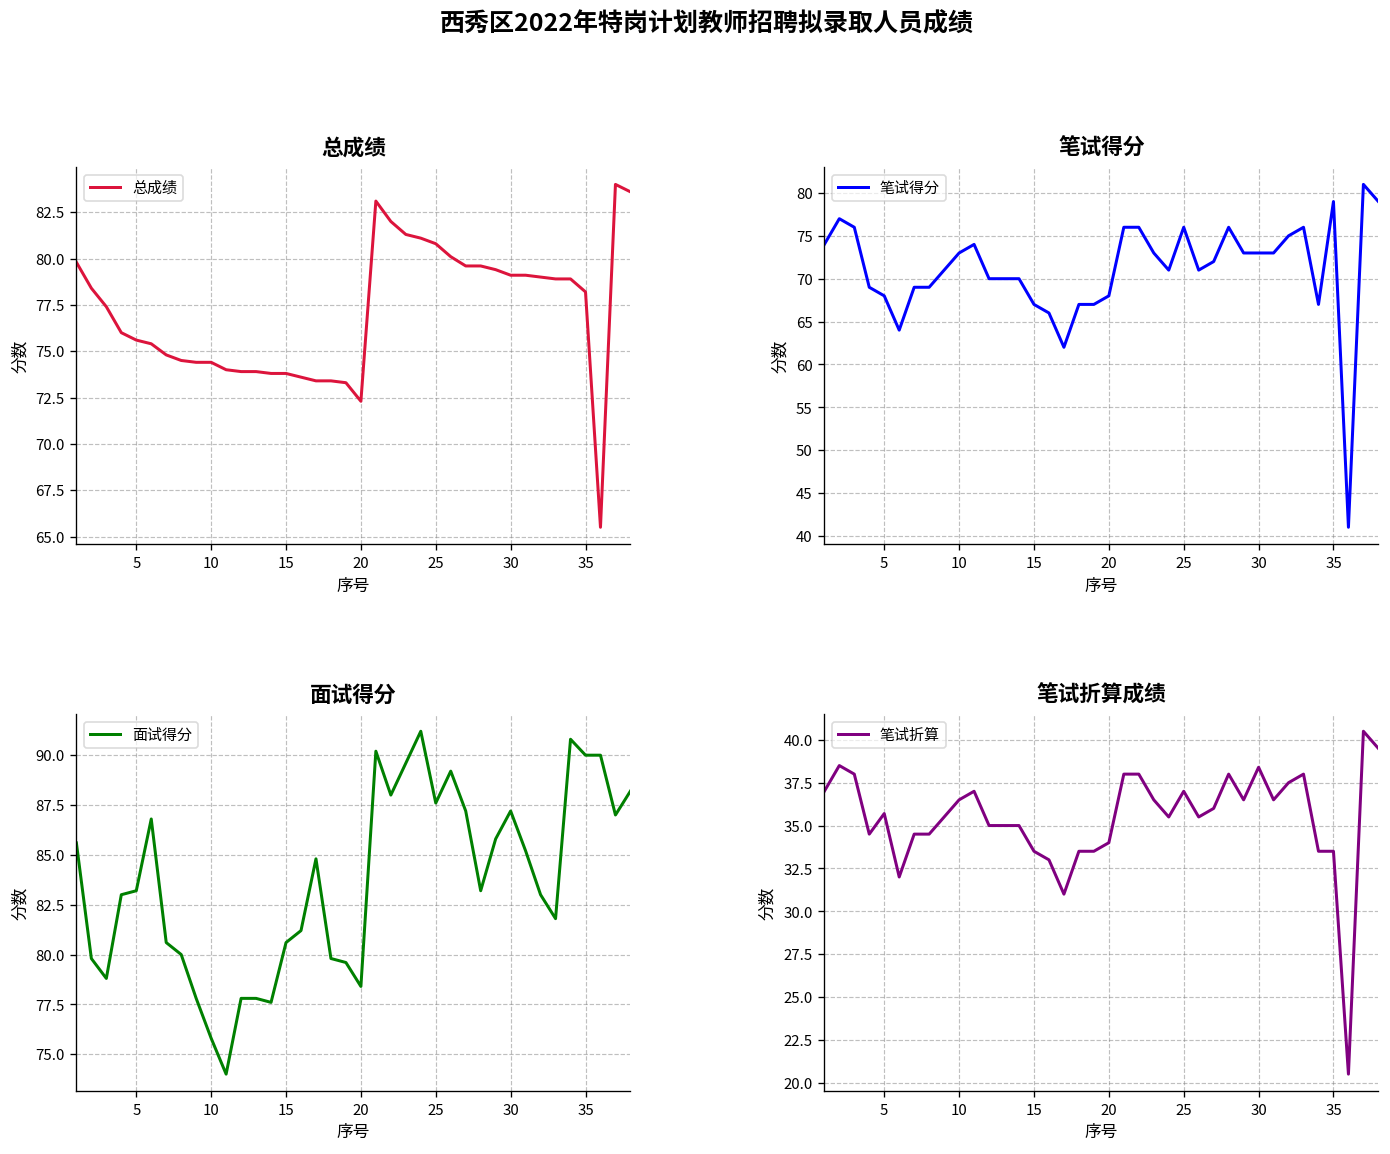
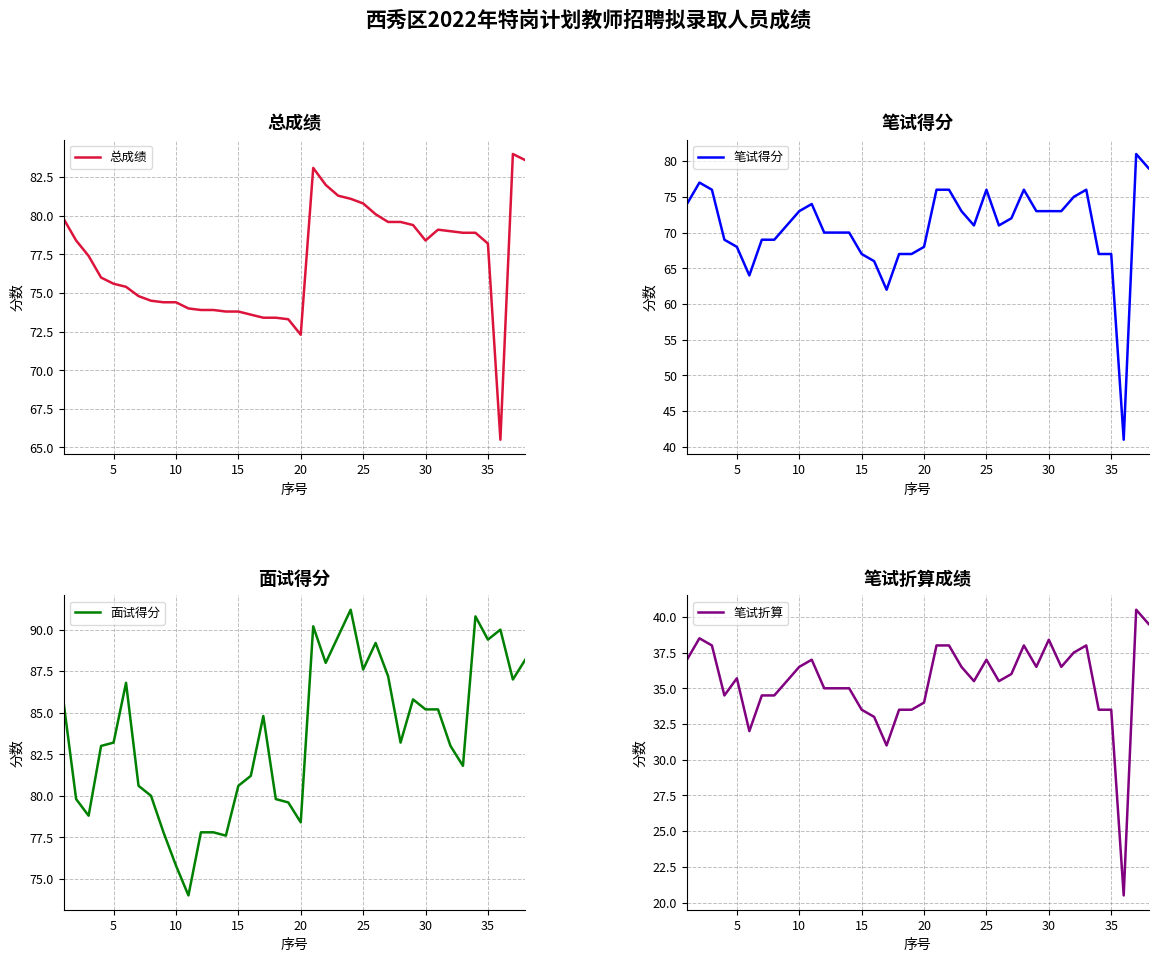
总成绩, 30: 79.1 -> 78.4
笔试得分, 35: 79 -> 67
面试得分, 30: 87.2 -> 85.2
面试得分, 35: 90.0 -> 89.4
